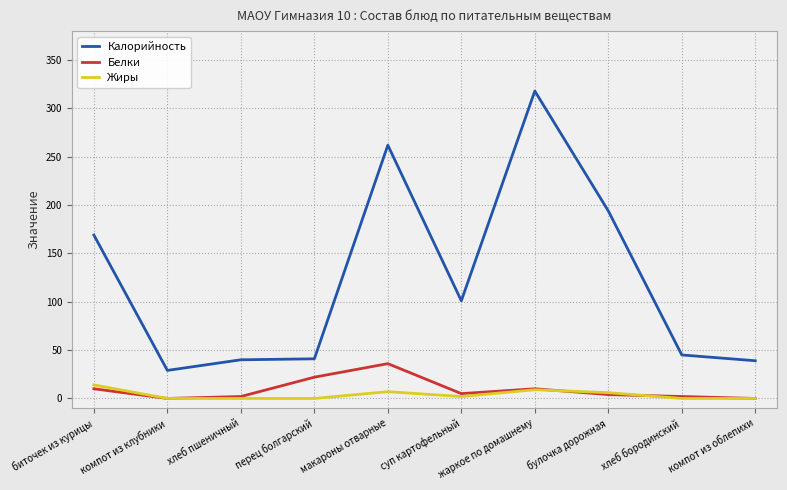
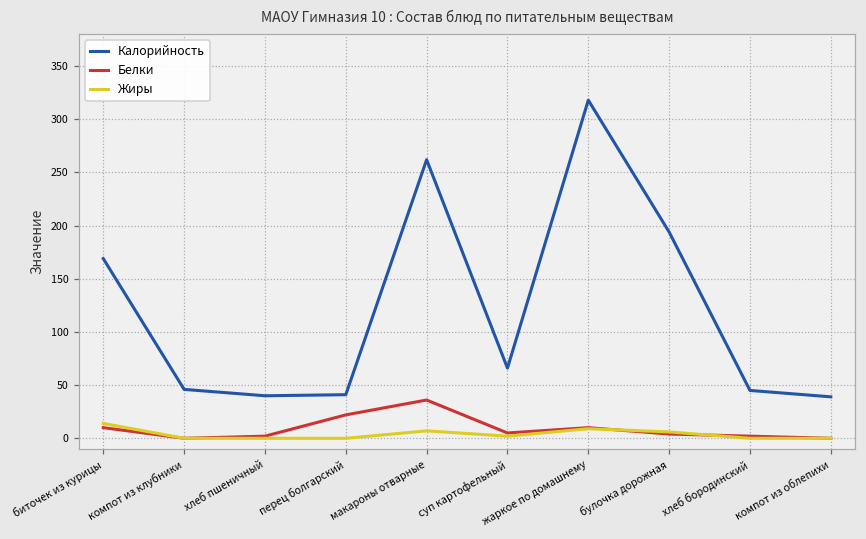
Калорийность, компот из клубники: 30 -> 50
Калорийность, суп картофельный: 100 -> 70
